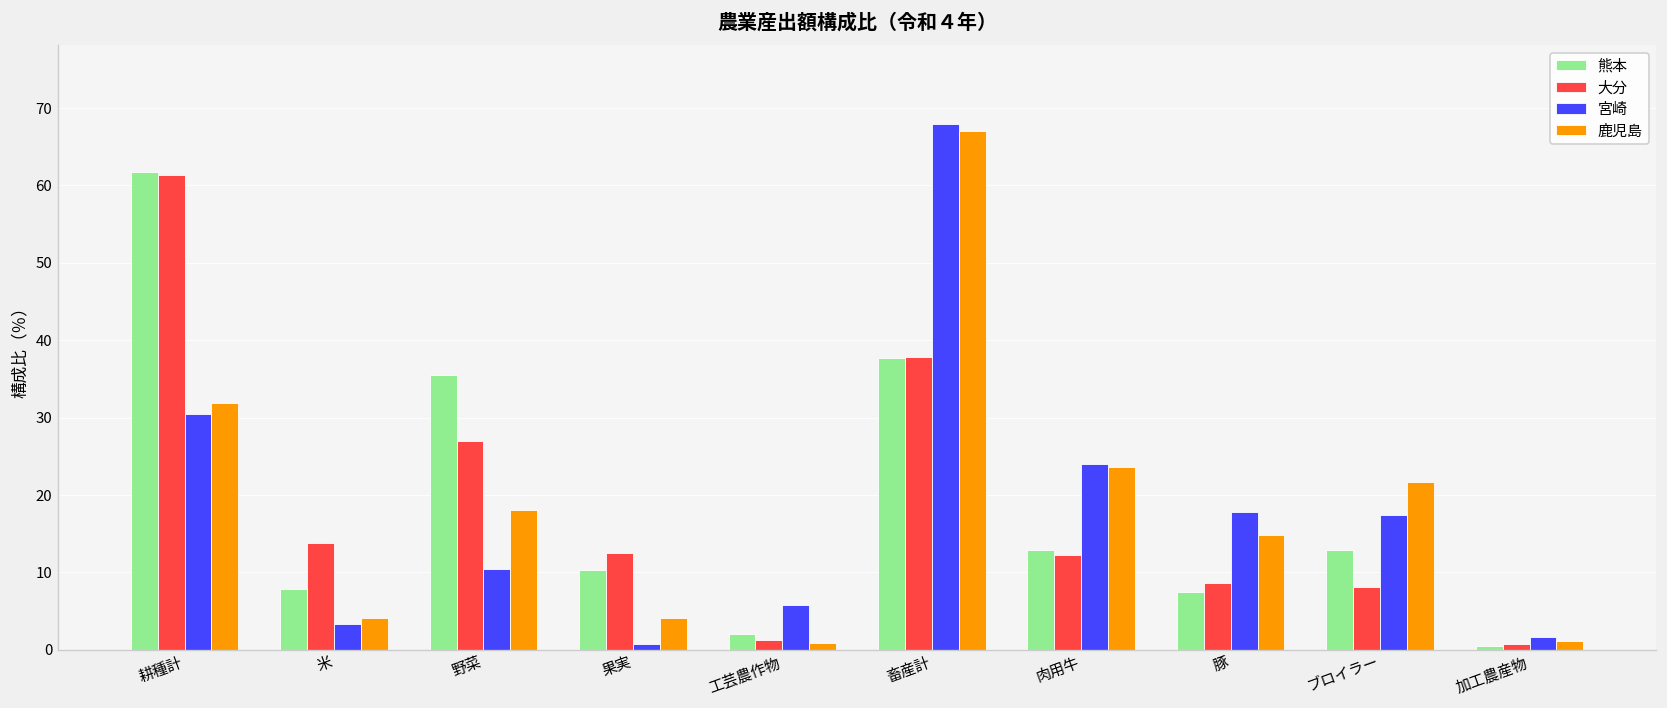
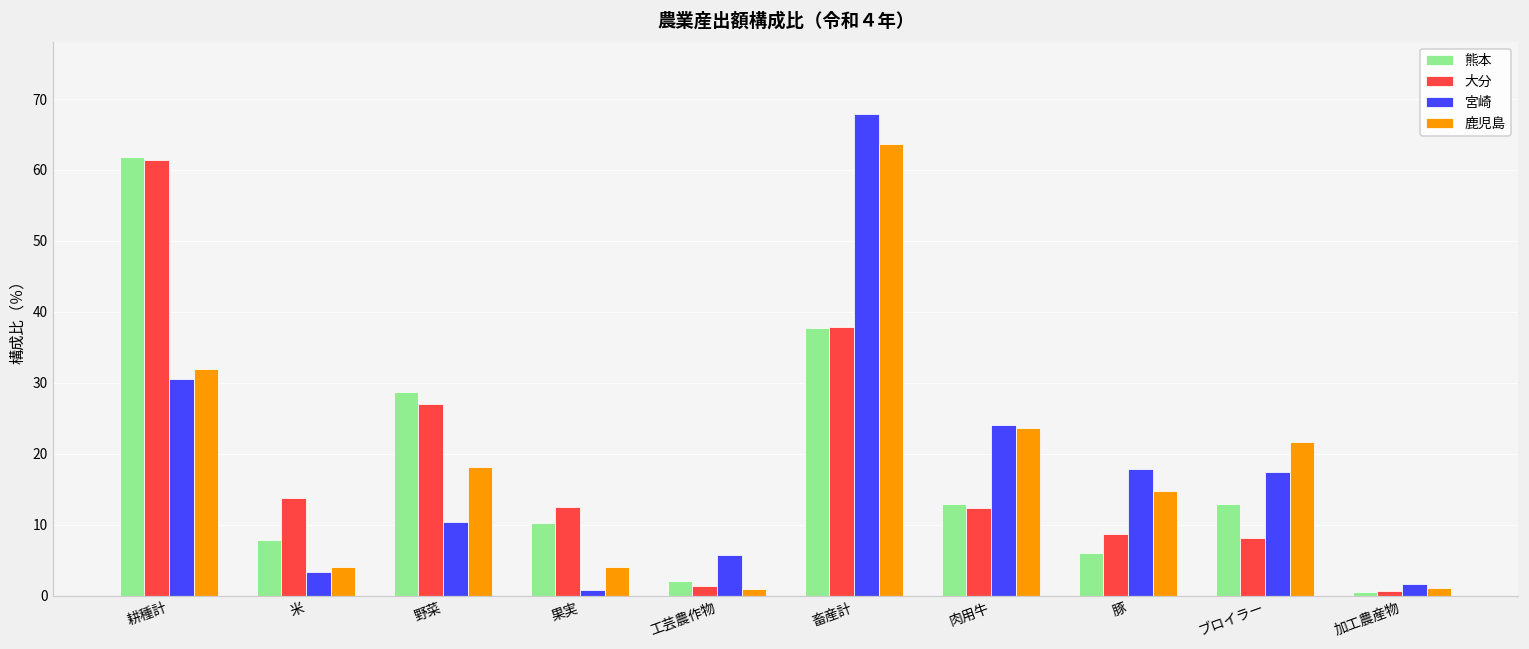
熊本, 野菜: 36 -> 29
鹿児島, 畜産計: 67 -> 64
熊本, 豚: 8 -> 6
